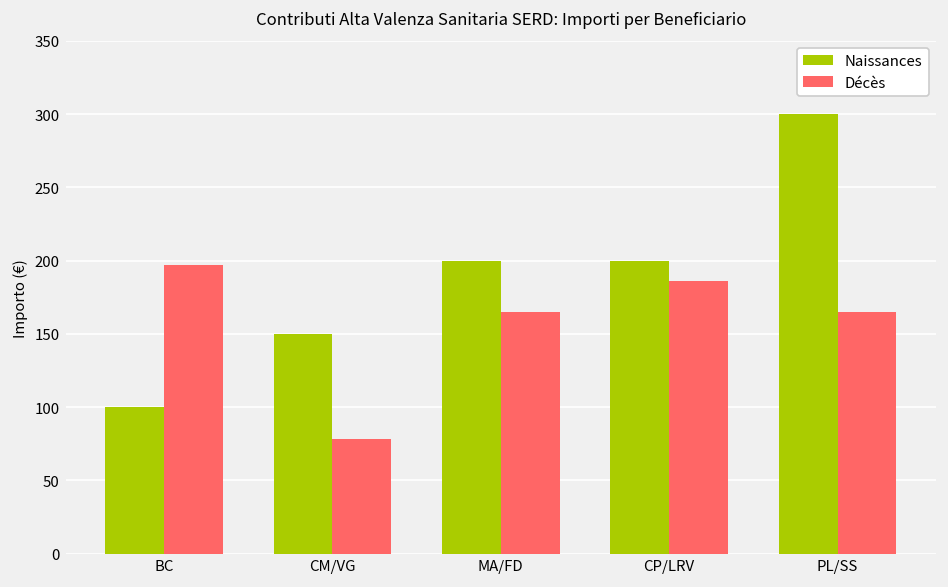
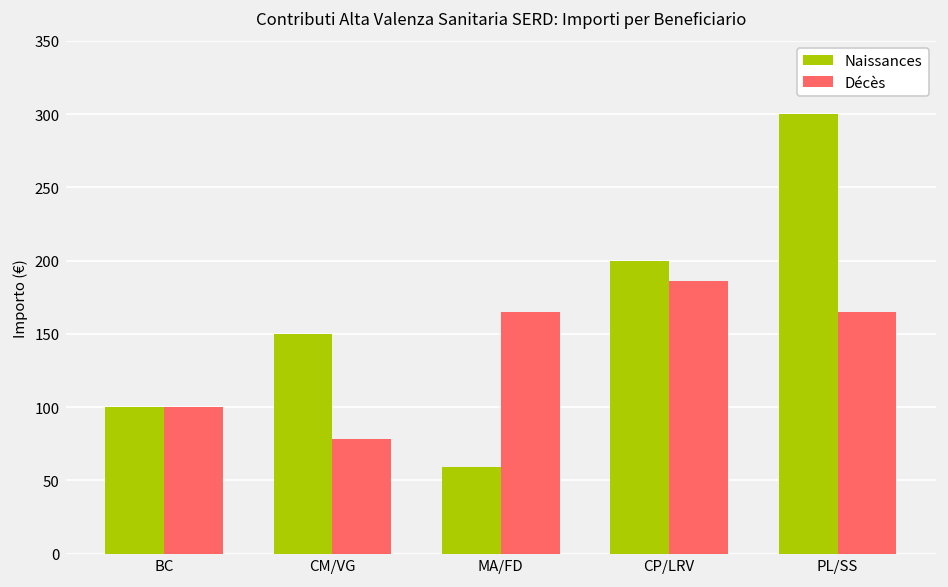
Décès, BC: 197 -> 100
Naissances, MA/FD: 200 -> 59
